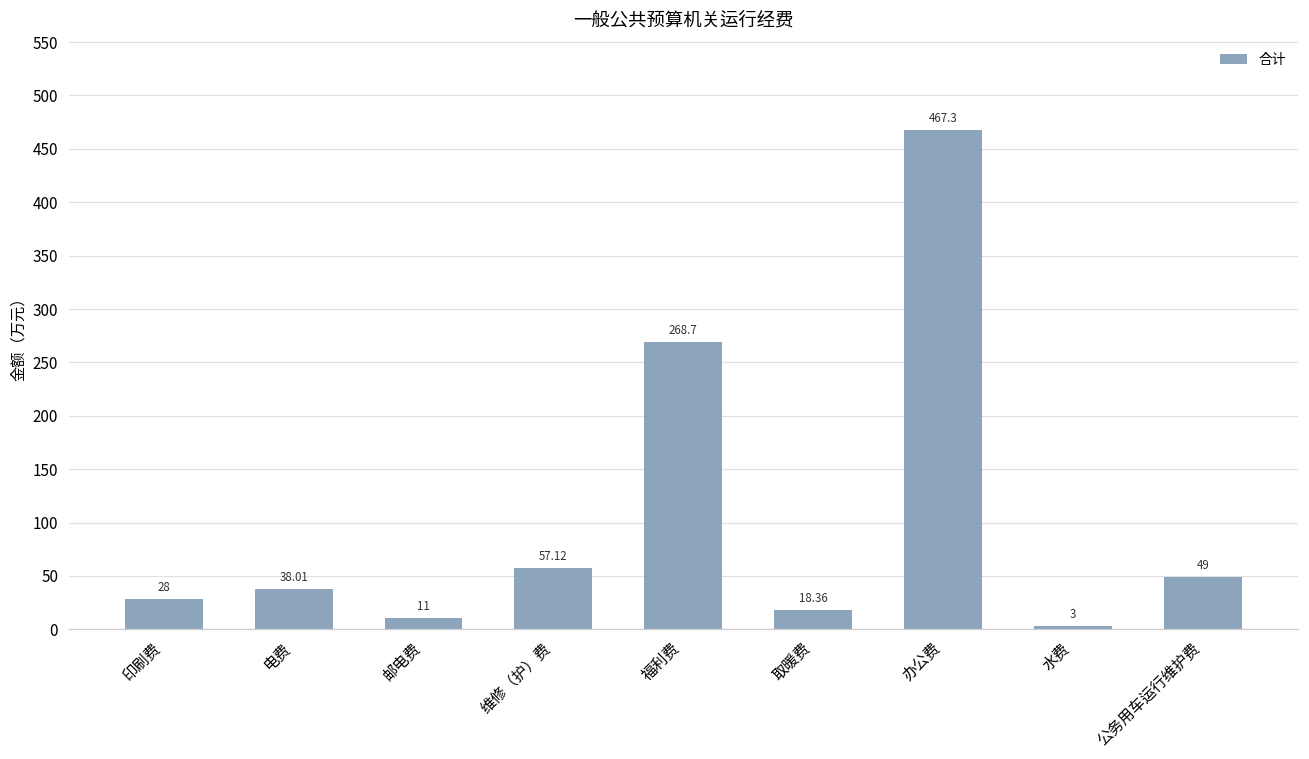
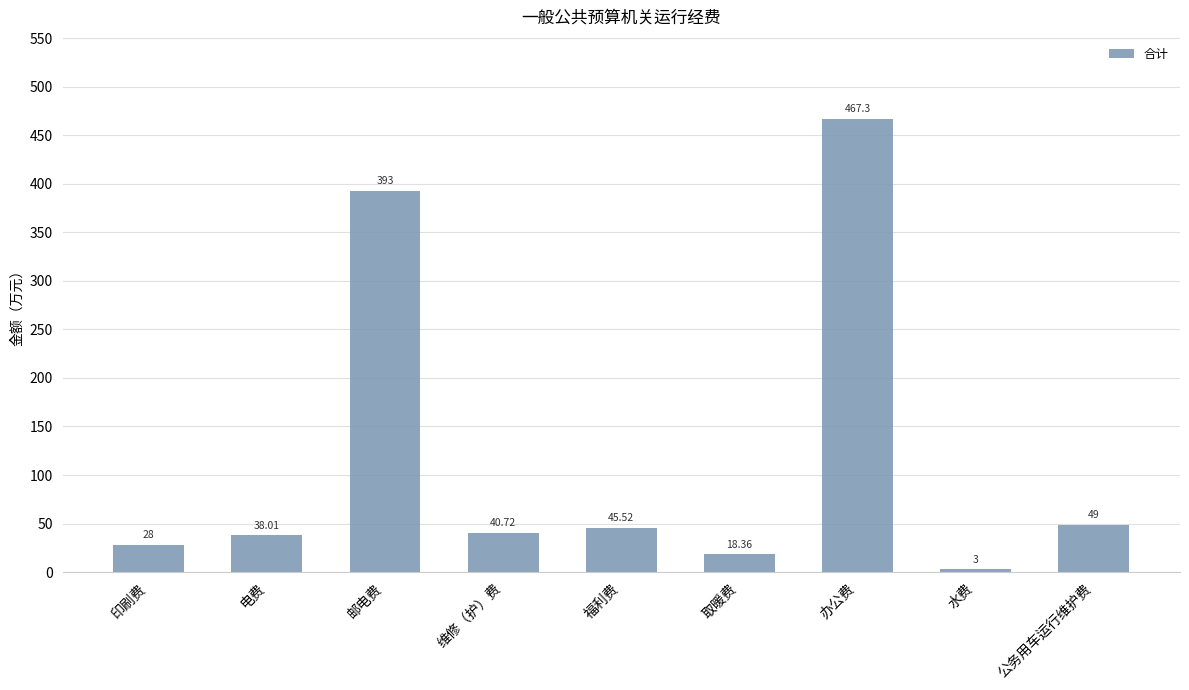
邮电费: 11 -> 393
维修（护）费: 57.12 -> 40.72
福利费: 268.7 -> 45.52
